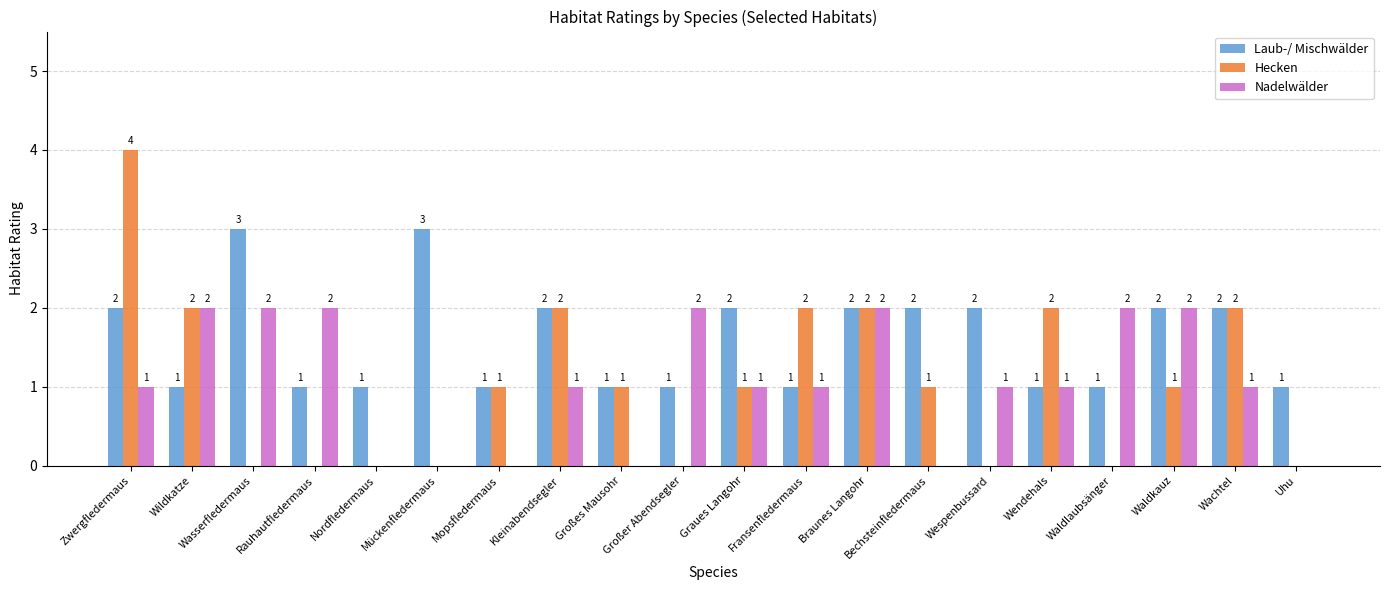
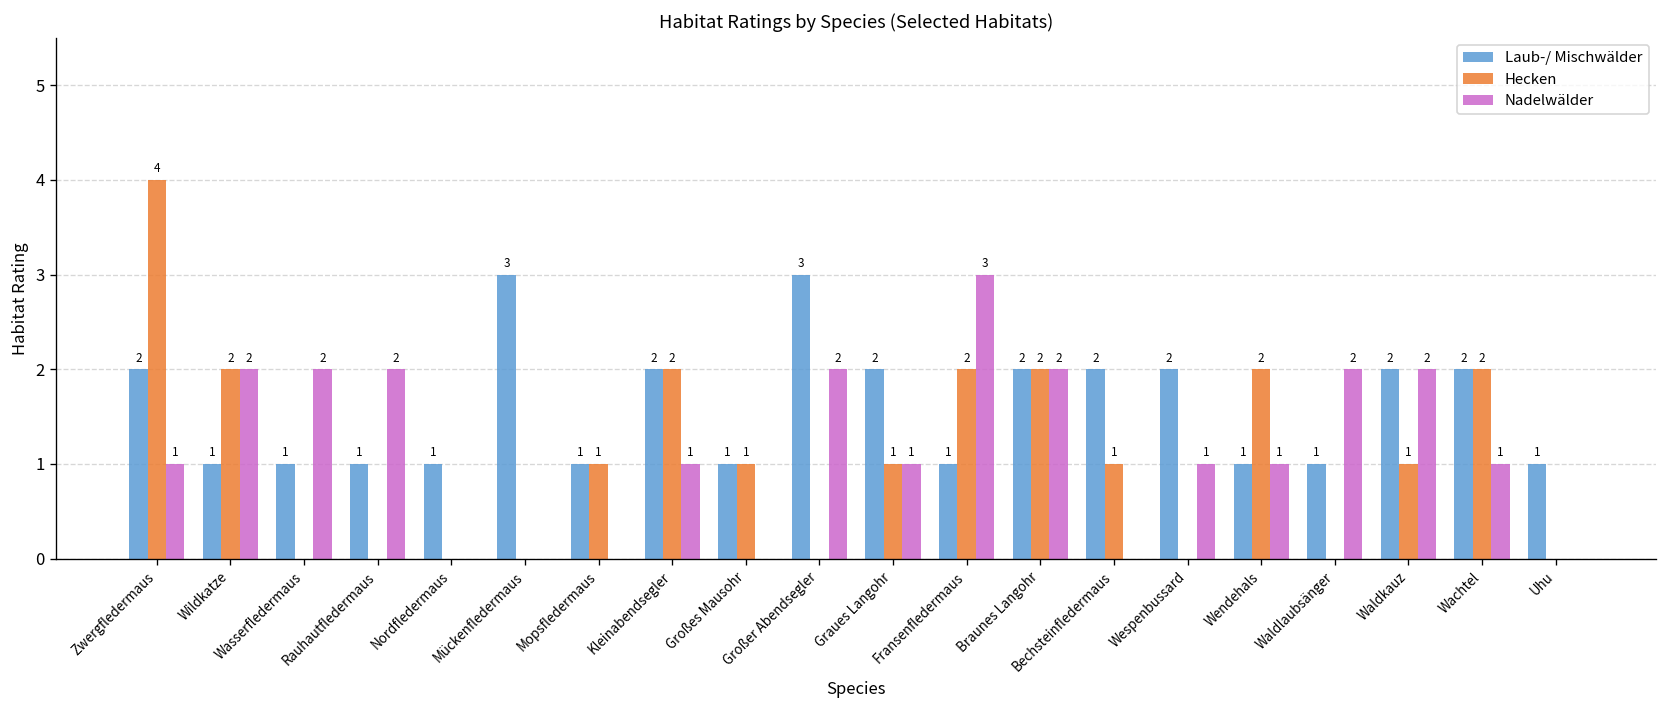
Laub-/ Mischwälder, Wasserfledermaus: 3 -> 1
Laub-/ Mischwälder, Großer Abendsegler: 1 -> 3
Nadelwälder, Fransenfledermaus: 1 -> 3
